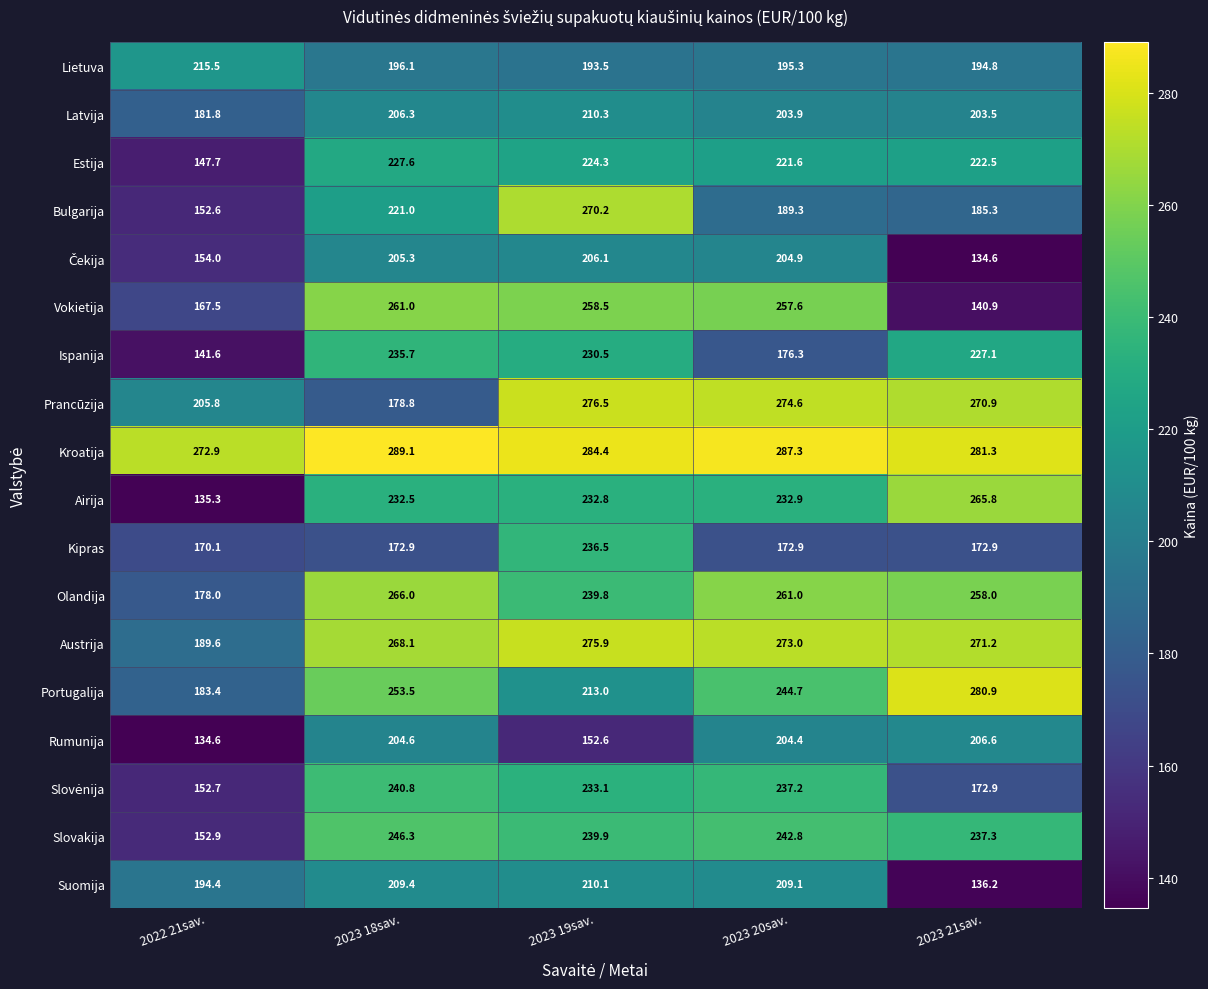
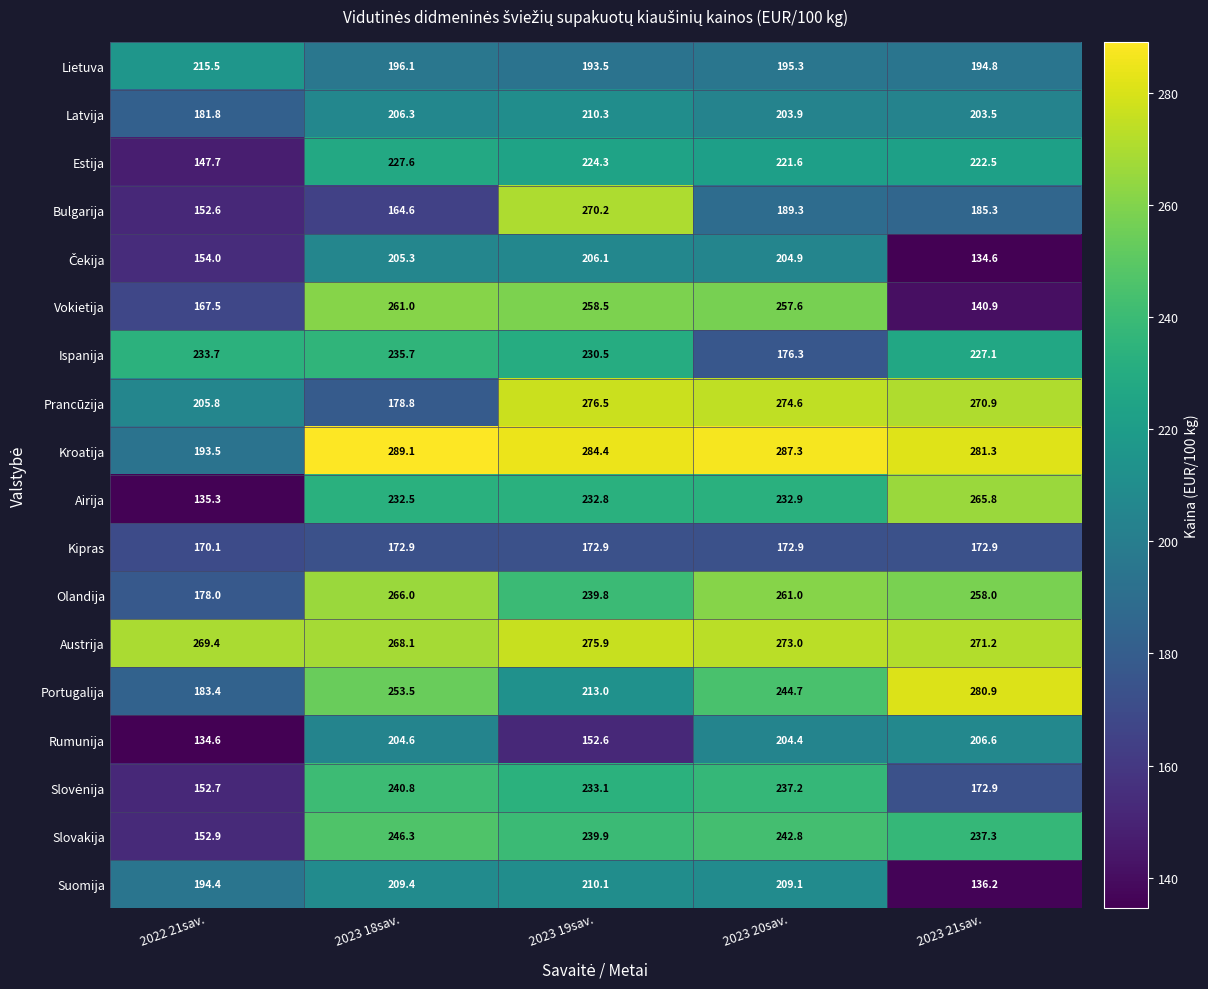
Bulgarija, 2023 18sav.: 221.0 -> 164.6
Ispanija, 2022 21sav.: 141.6 -> 233.7
Kroatija, 2022 21sav.: 272.9 -> 193.5
Kipras, 2023 19sav.: 236.5 -> 172.9
Austrija, 2022 21sav.: 189.6 -> 269.4
